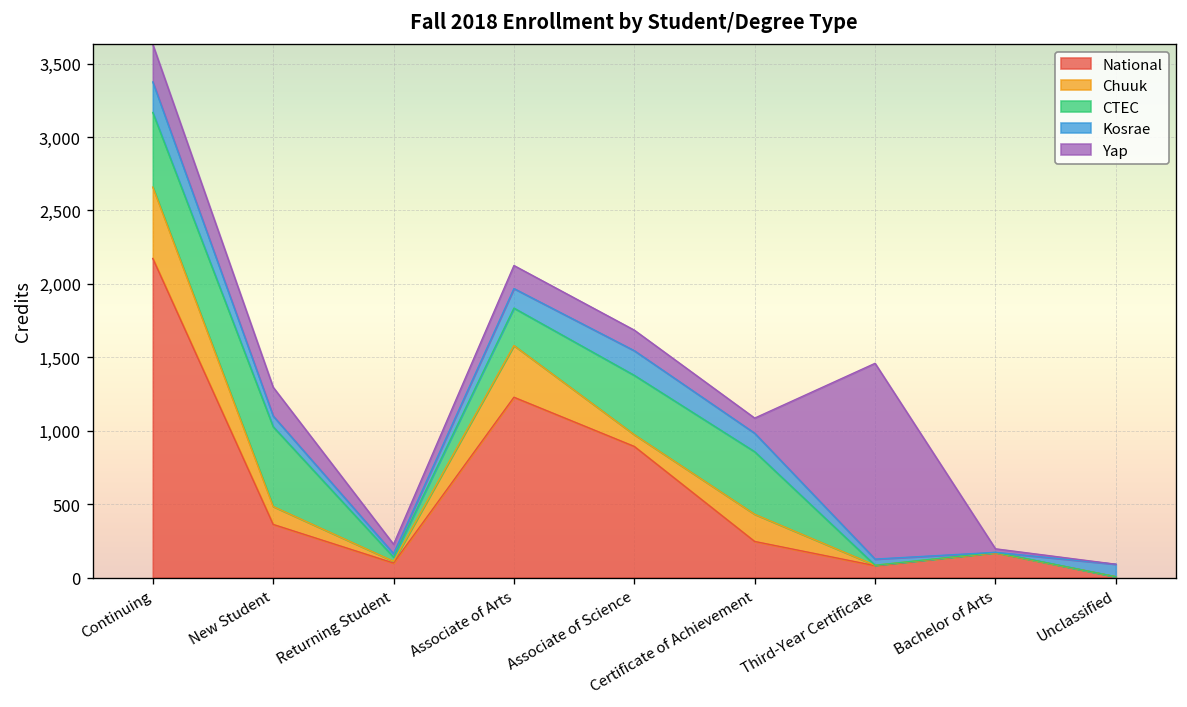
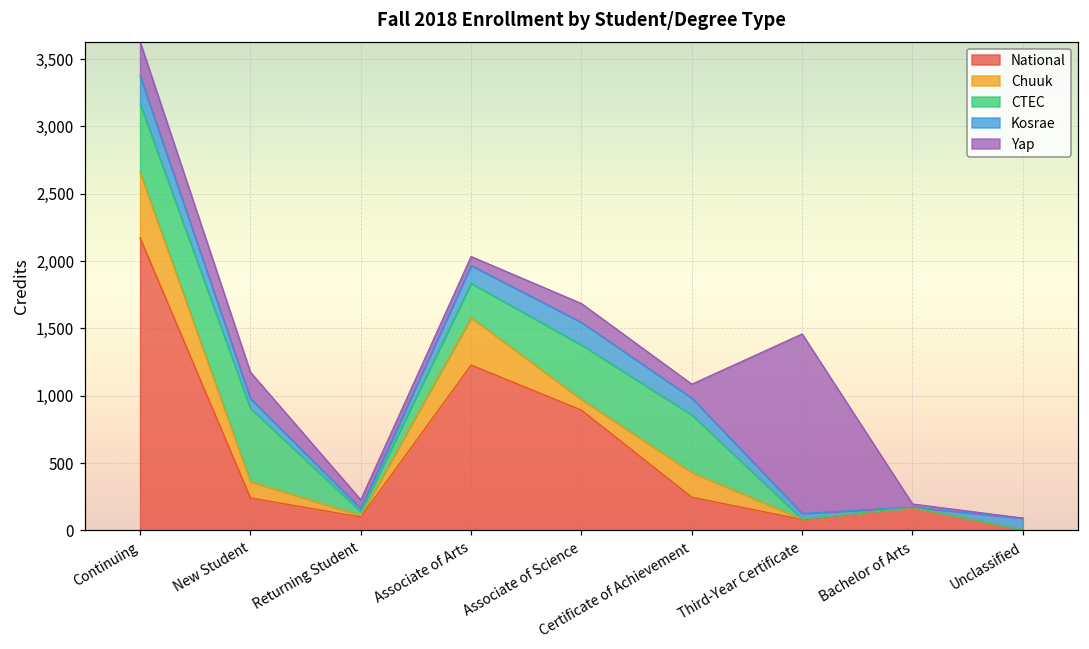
National, New Student: 360 -> 240
Yap, Associate of Arts: 160 -> 70
